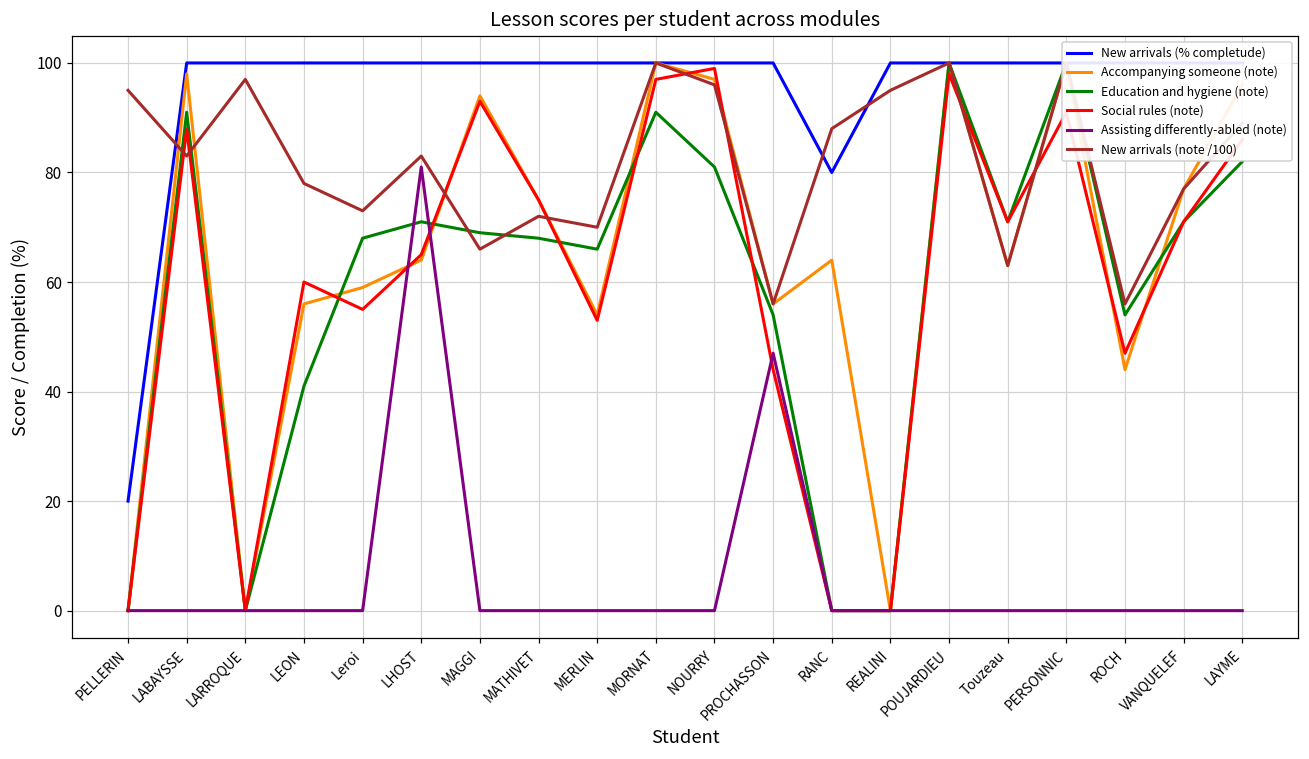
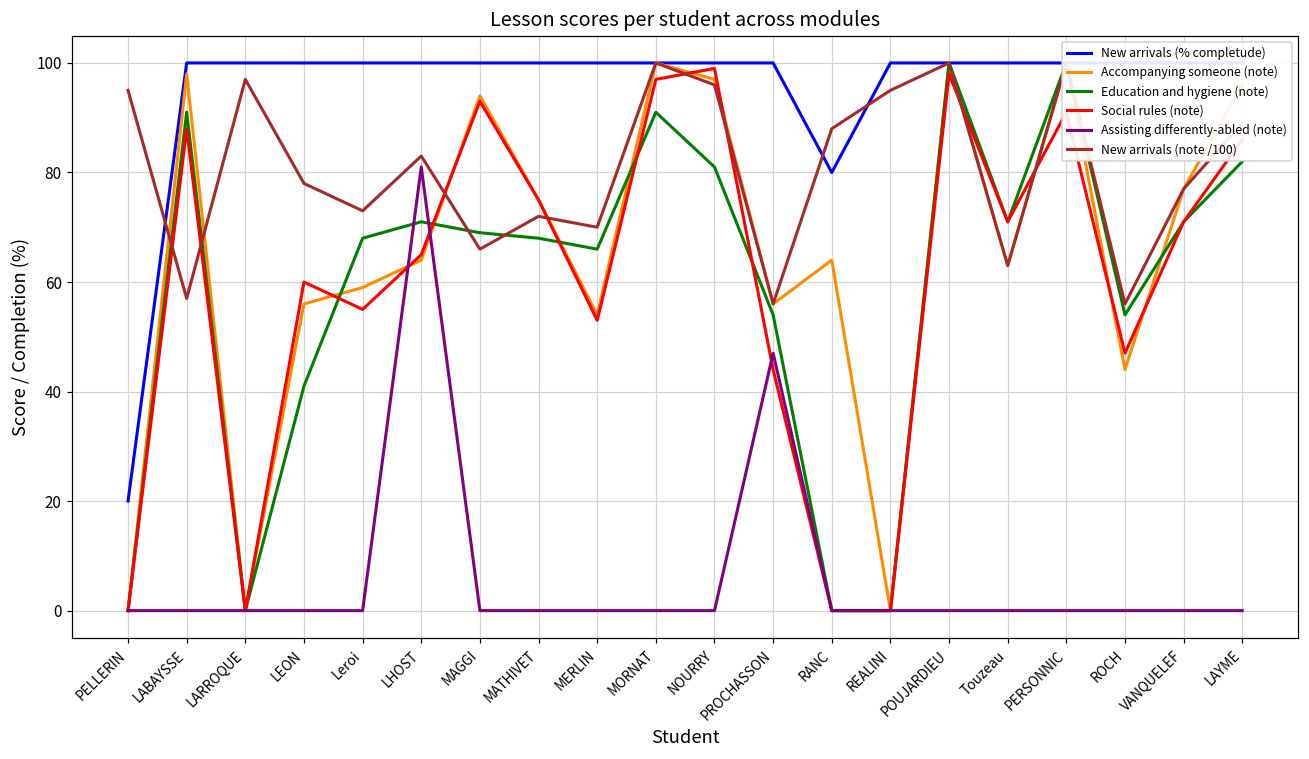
New arrivals (note /100), LABAYSSE: 83 -> 57
